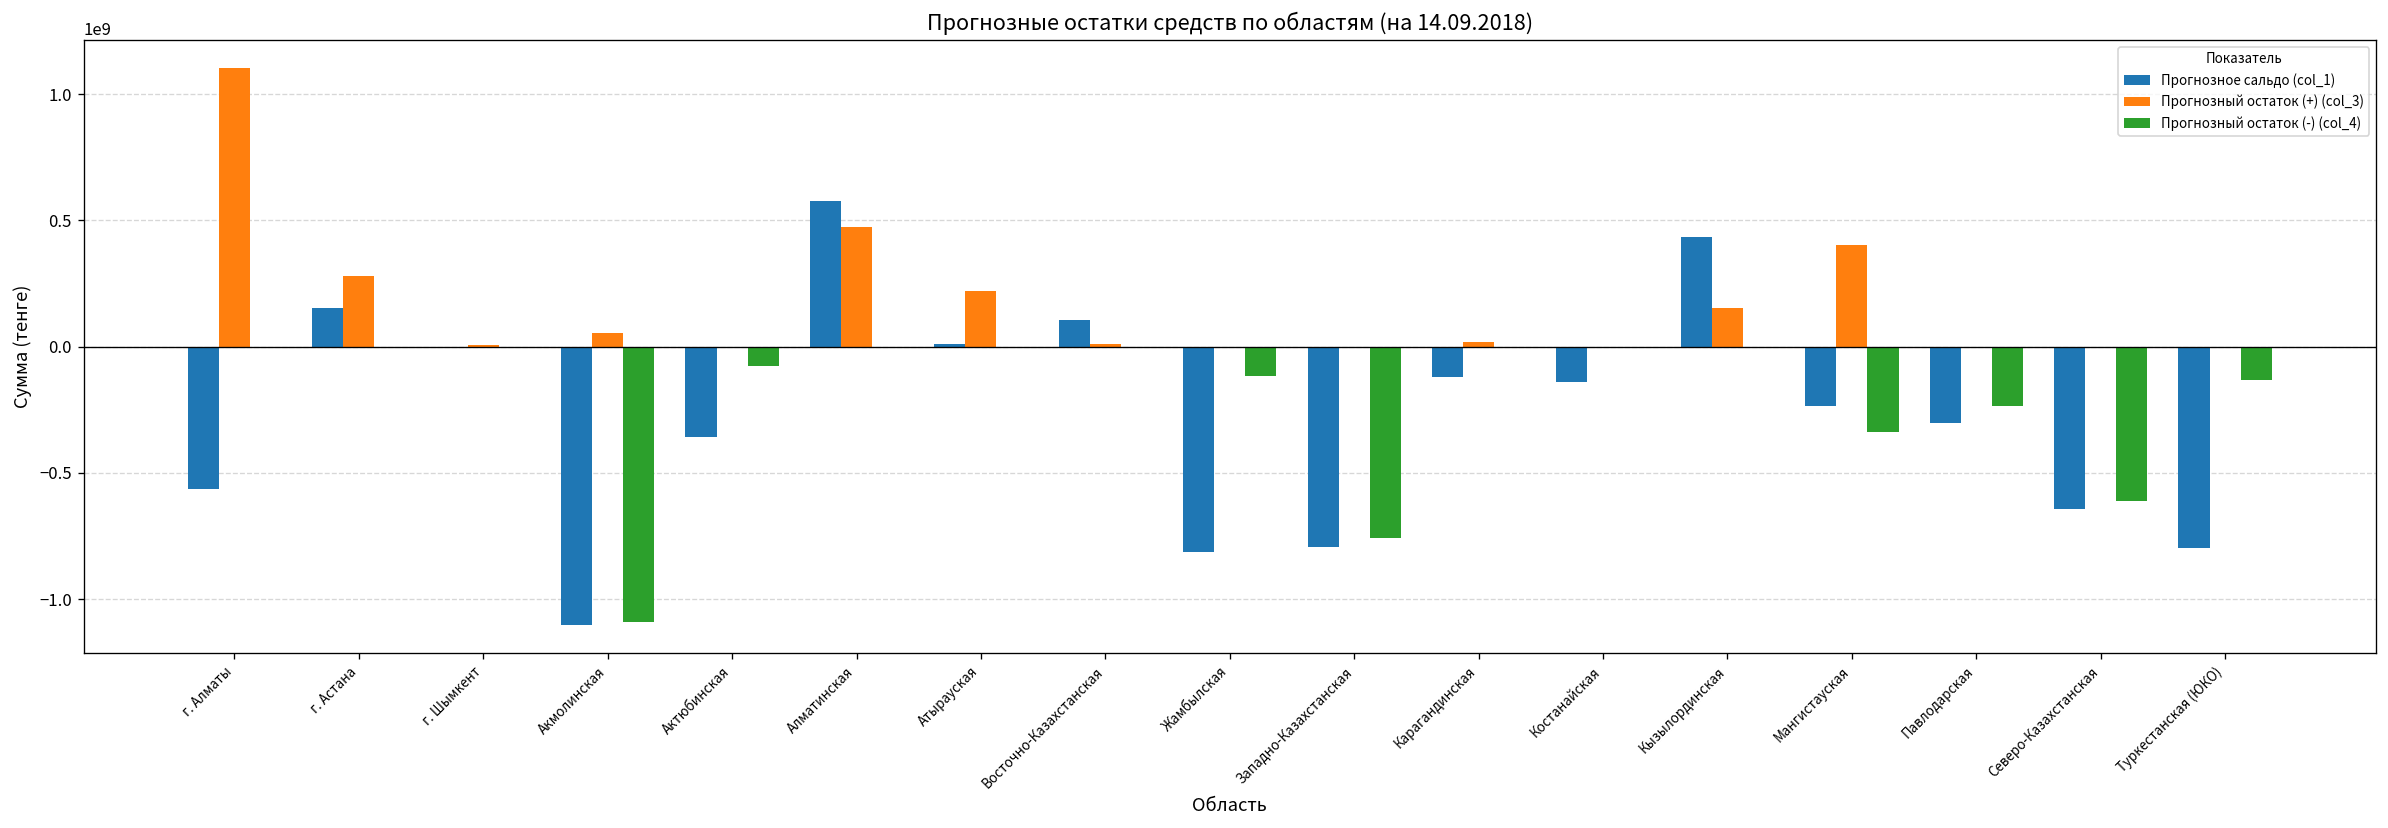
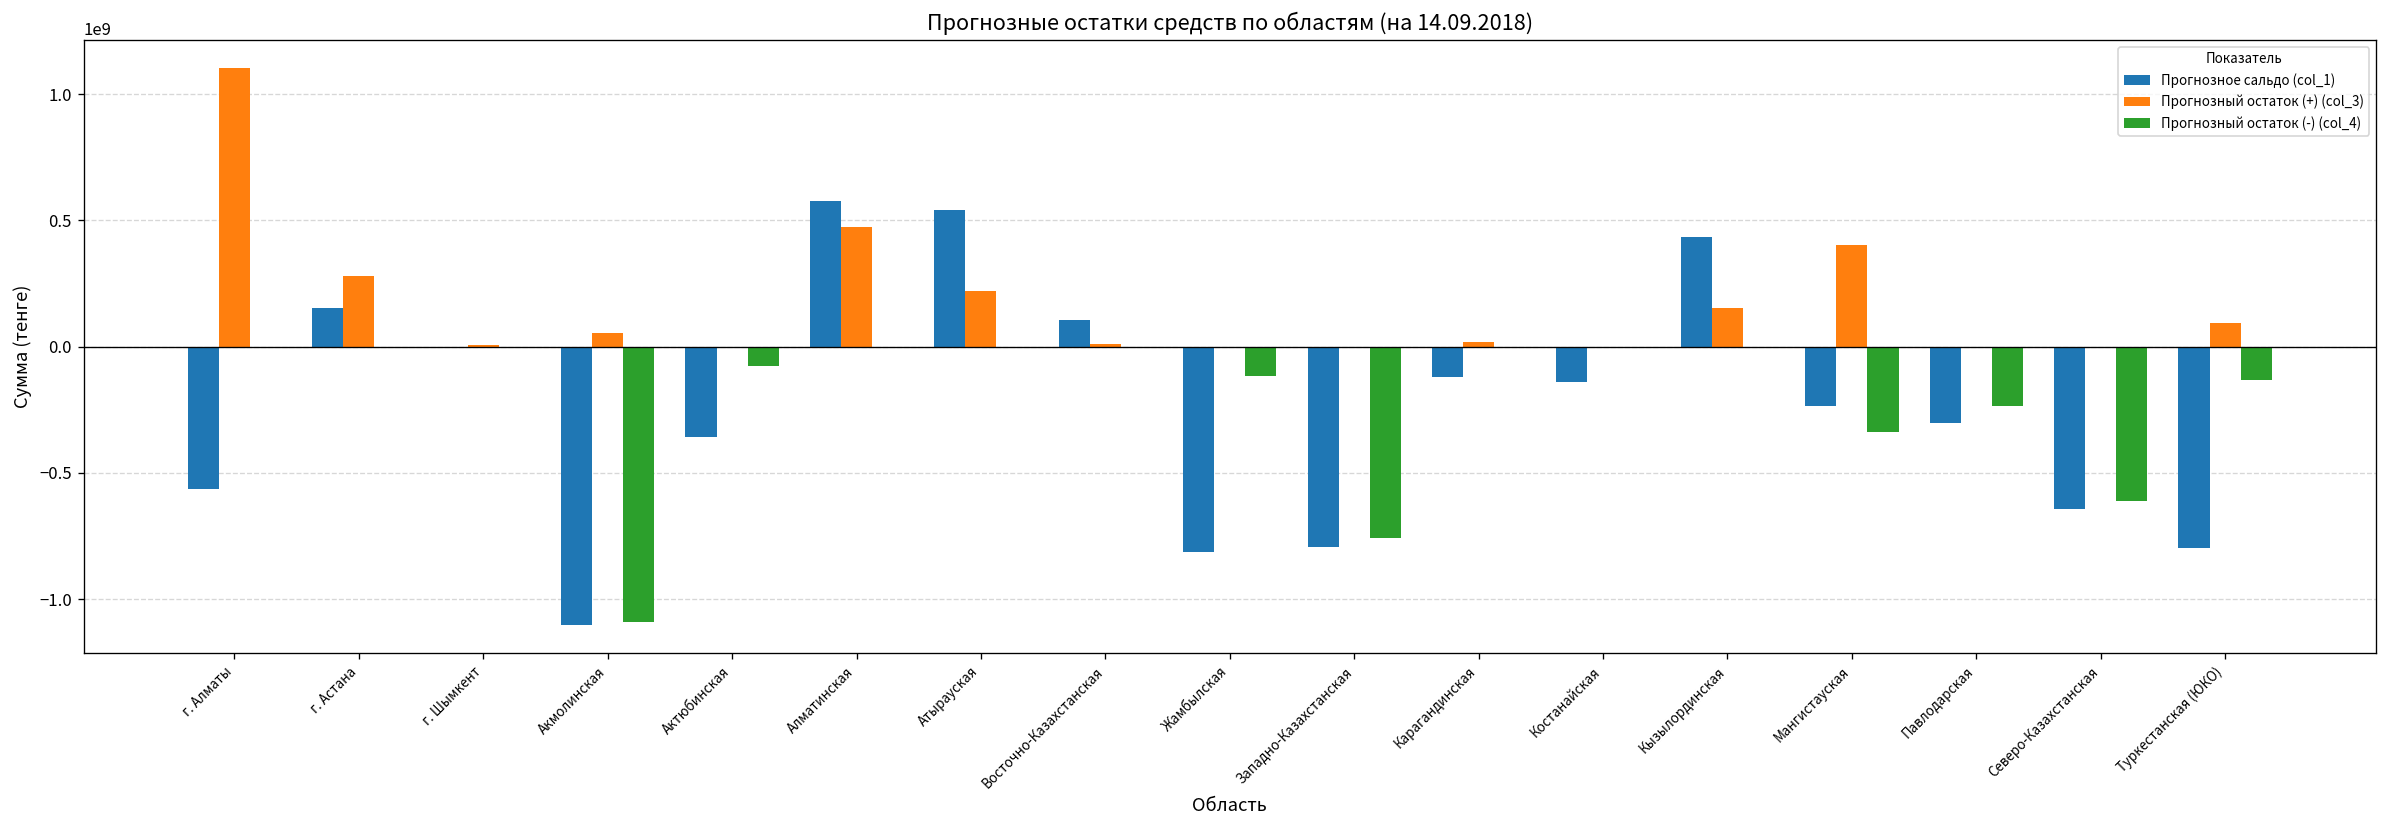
Прогнозное сальдо (col_1), Атырауская: 10000000 -> 540000000
Прогнозный остаток (+) (col_3), Туркестанская (ЮКО): 0 -> 90000000
